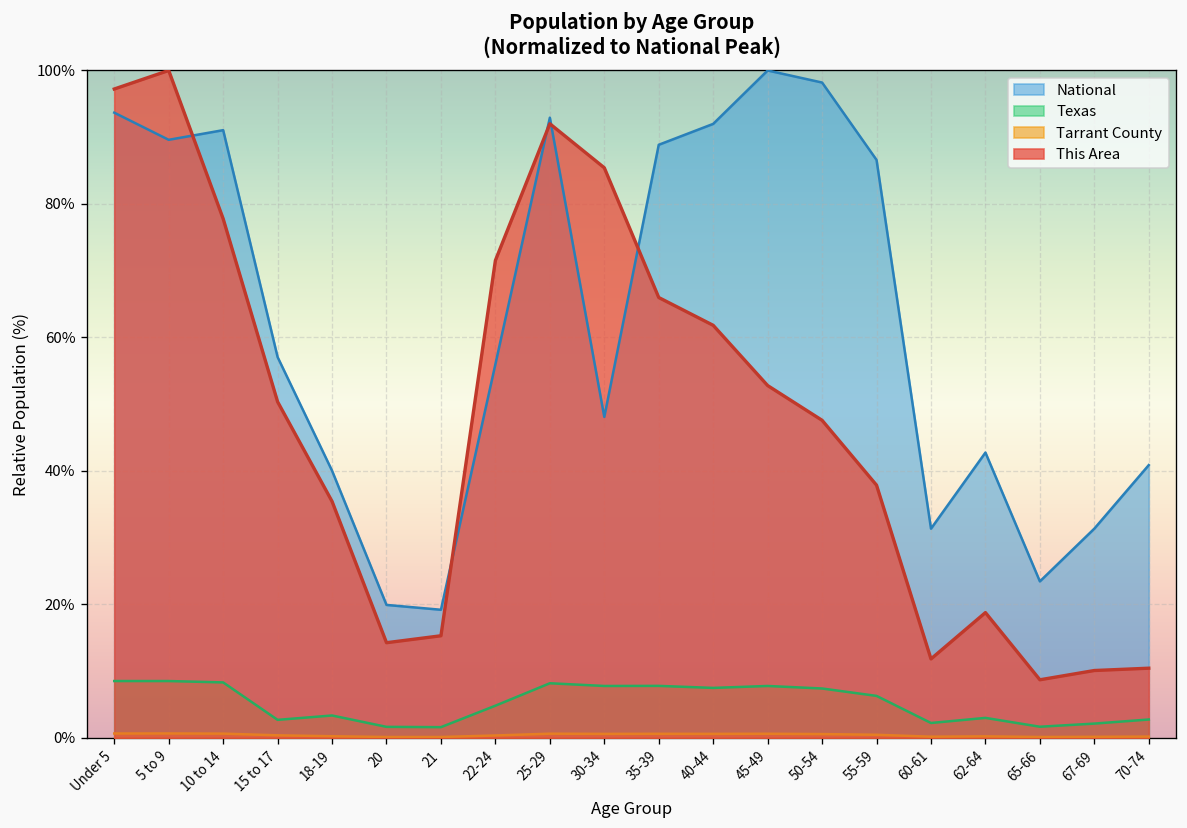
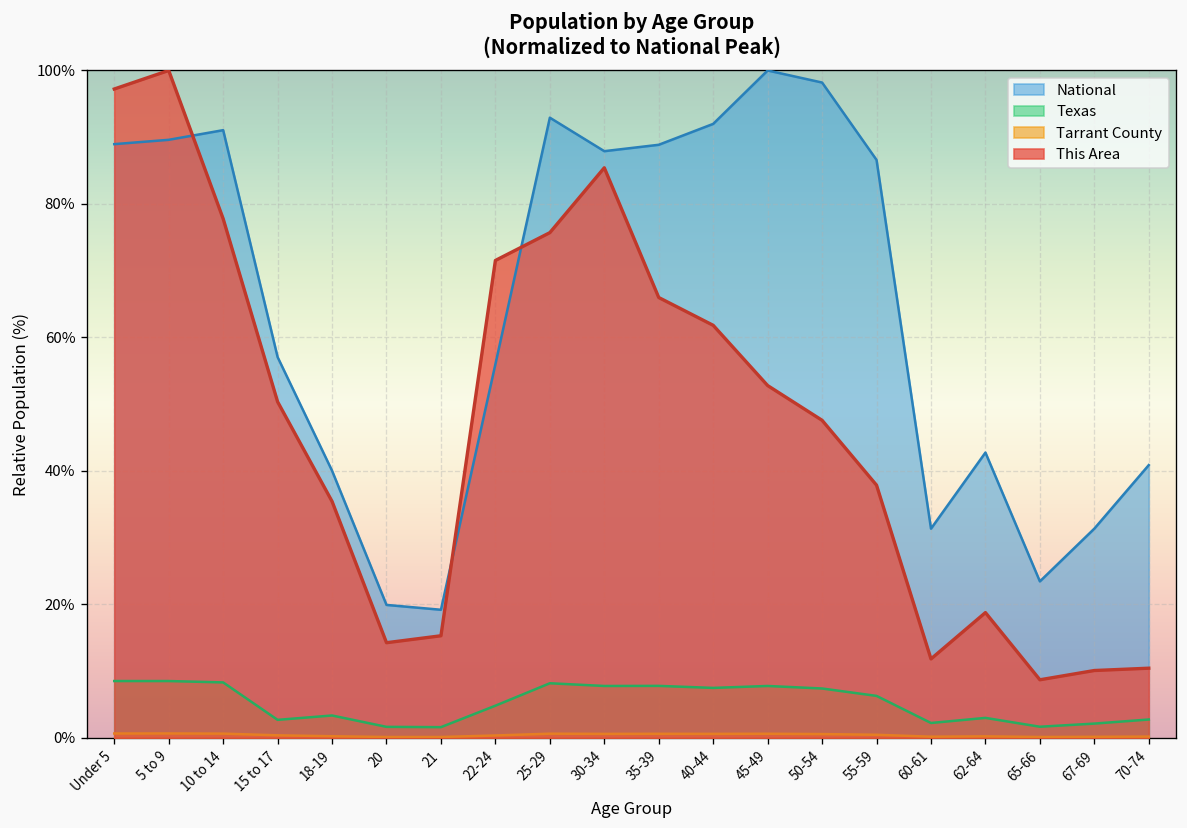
National, Under 5: 94% -> 89%
This Area, 25-29: 92% -> 76%
National, 30-34: 48% -> 88%
